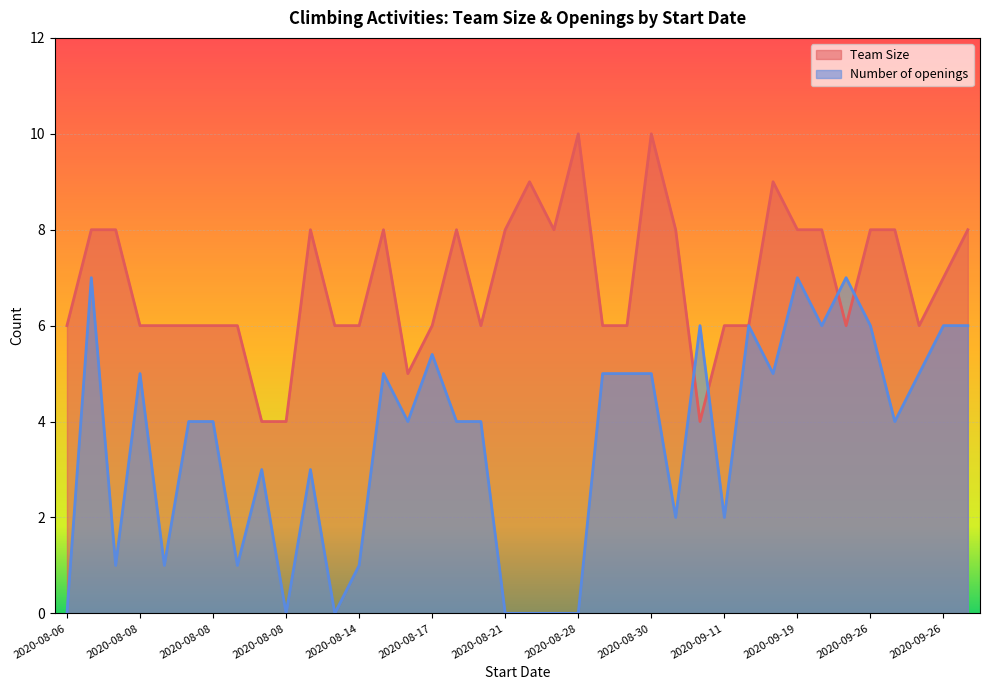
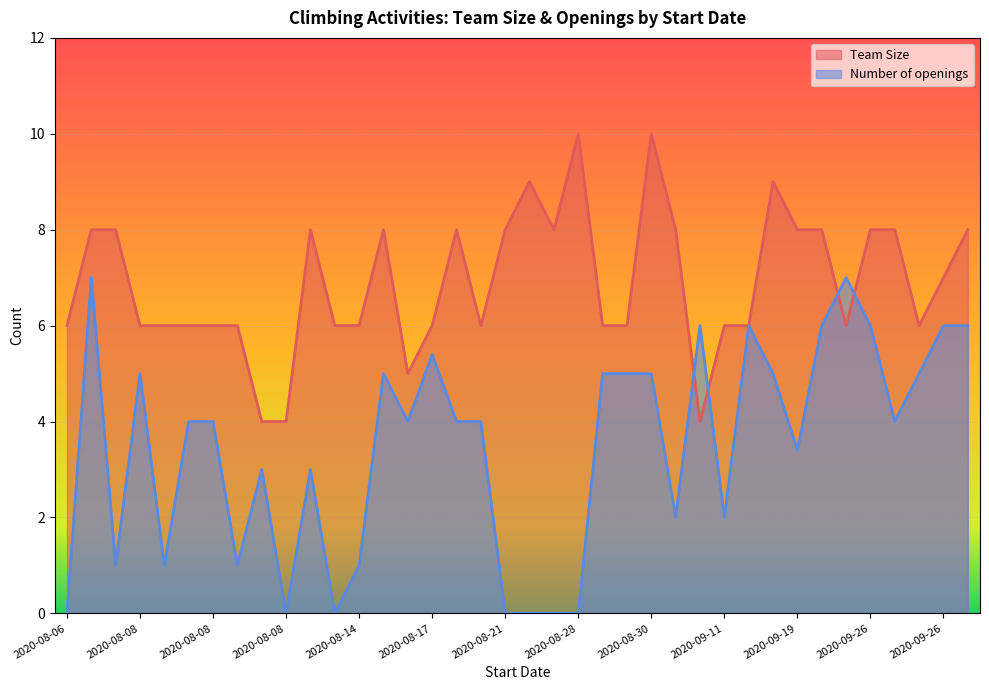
Number of openings, 2020-09-19: 7.0 -> 3.4
